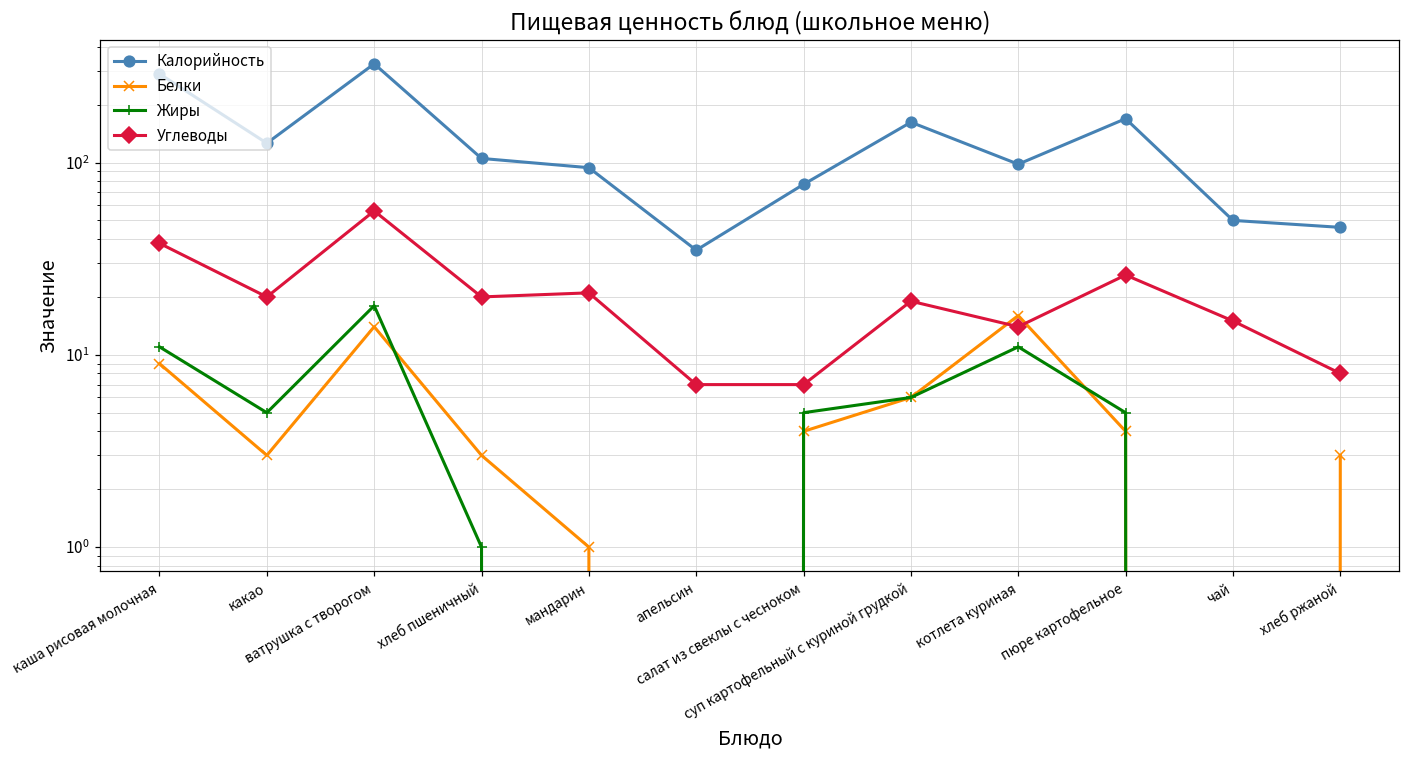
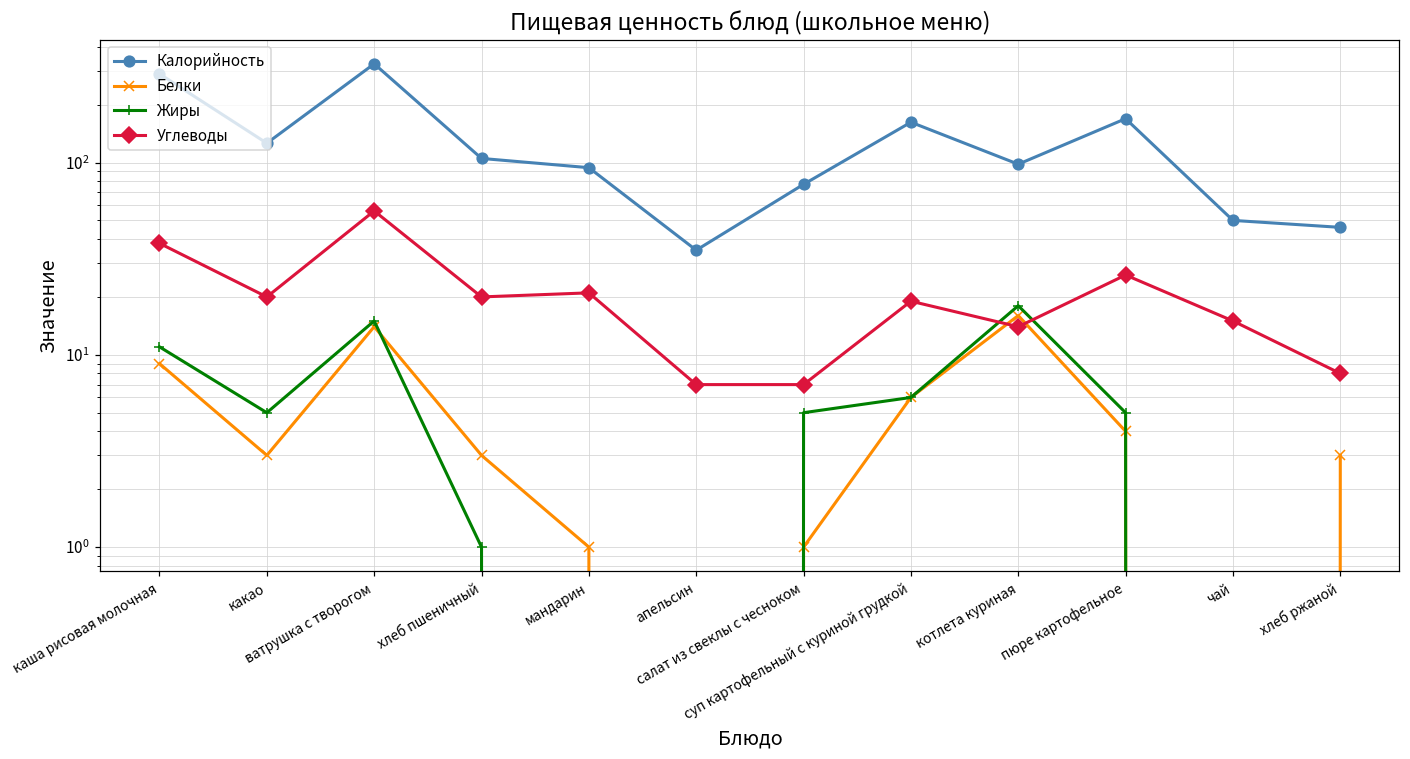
Жиры, ватрушка с творогом: 18 -> 15
Белки, салат из свеклы с чесноком: 4 -> 1
Жиры, котлета куриная: 11 -> 18
